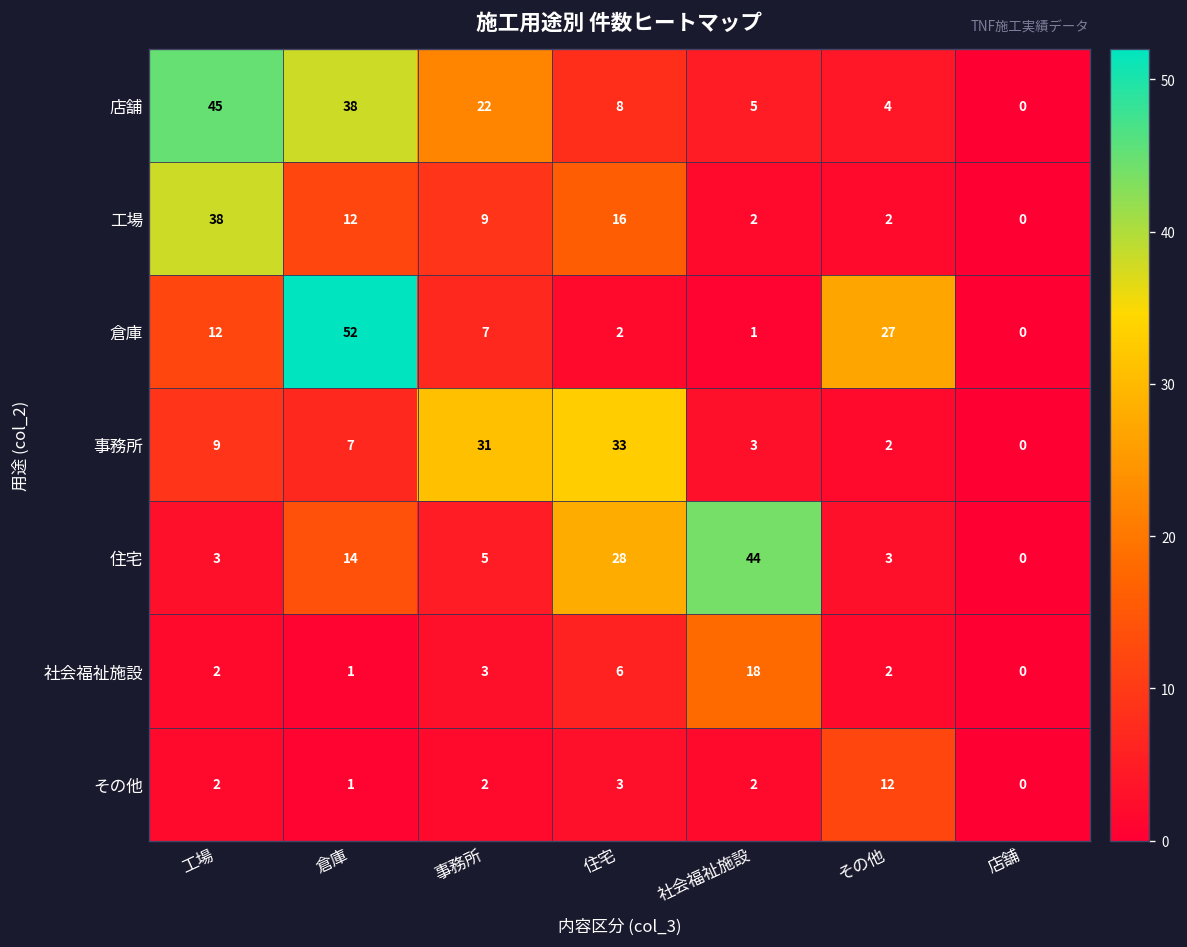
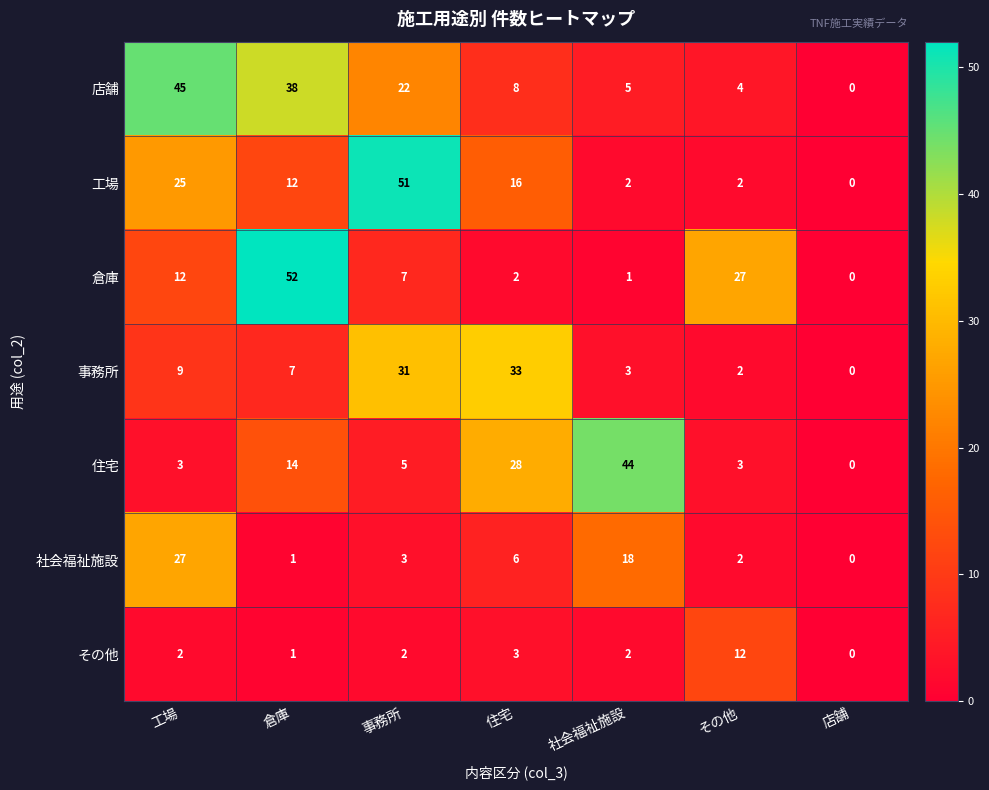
工場, 工場: 38 -> 25
工場, 事務所: 9 -> 51
社会福祉施設, 工場: 2 -> 27
